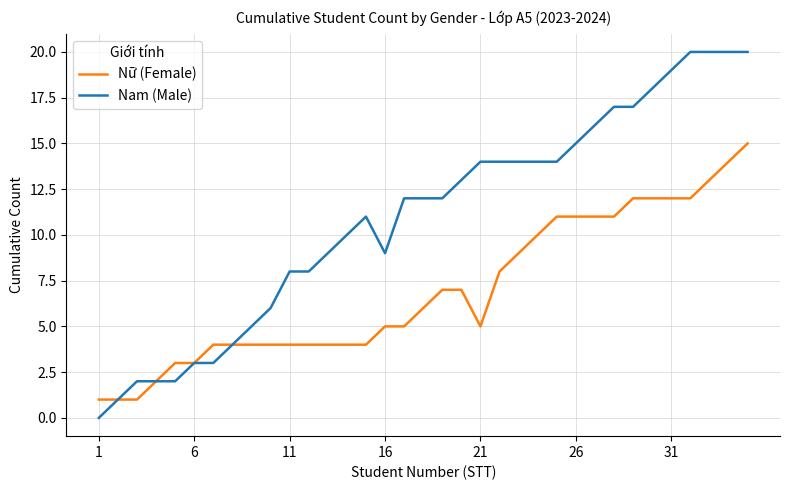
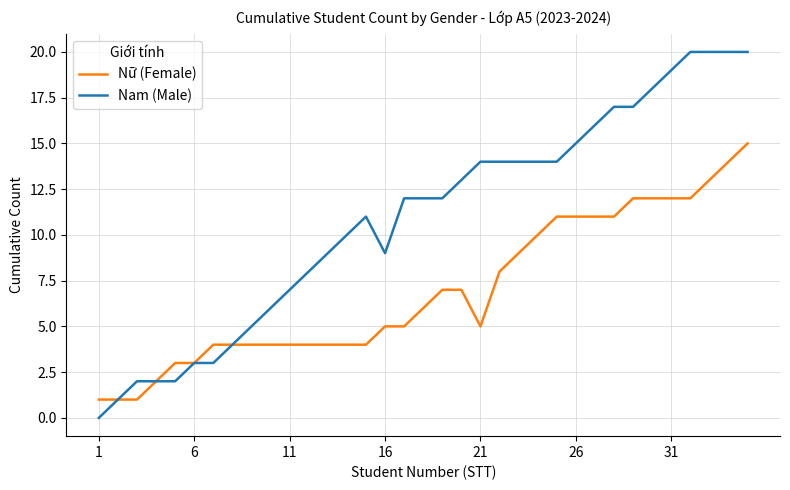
Nam (Male), 11: 8 -> 7
